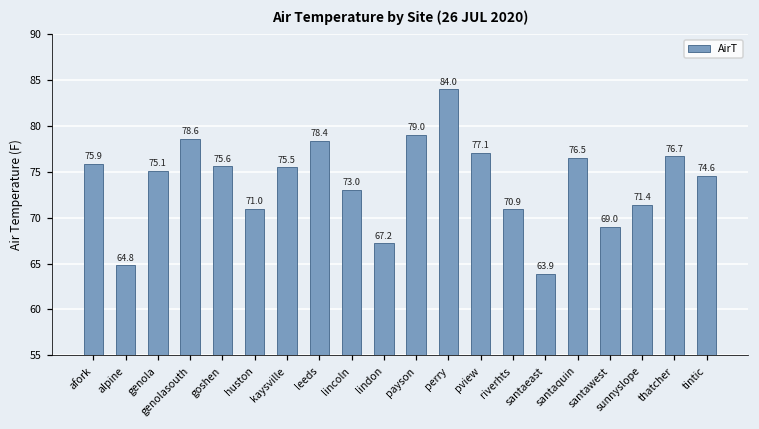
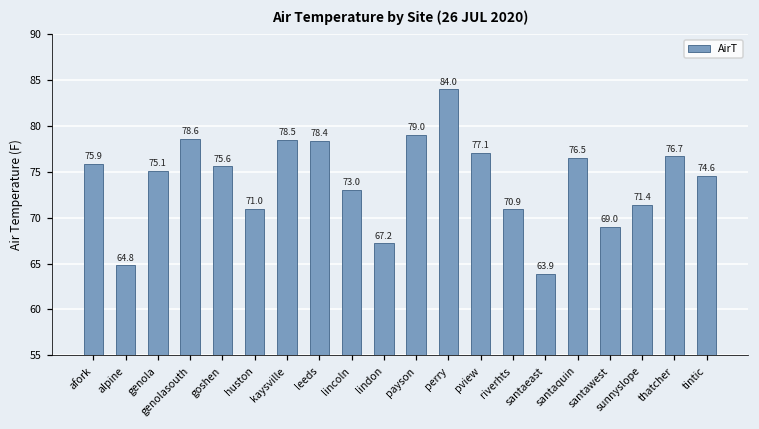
kaysville: 75.5 -> 78.5
